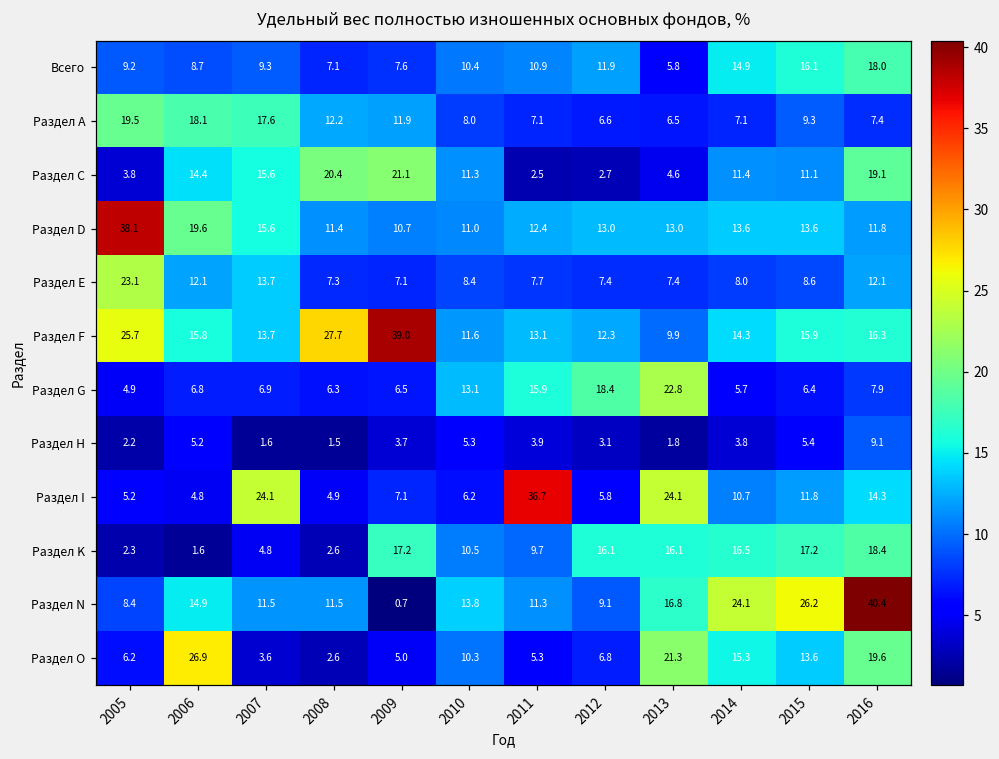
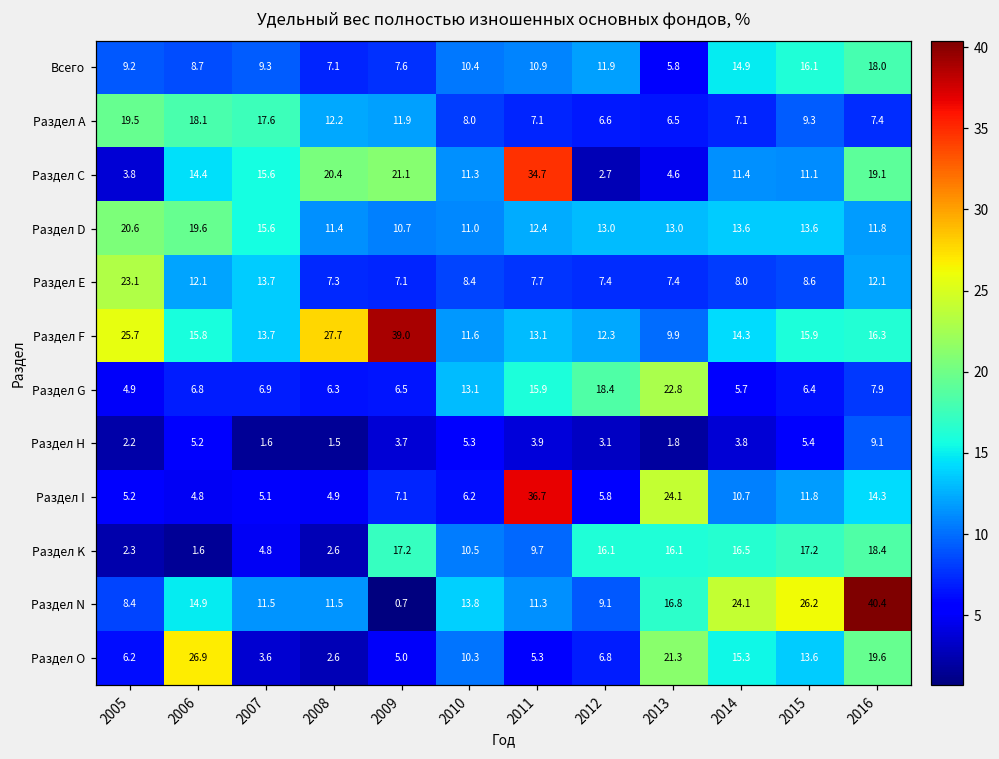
Раздел С, 2011: 2.5 -> 34.7
Раздел D, 2005: 38.1 -> 20.6
Раздел I, 2007: 24.1 -> 5.1
